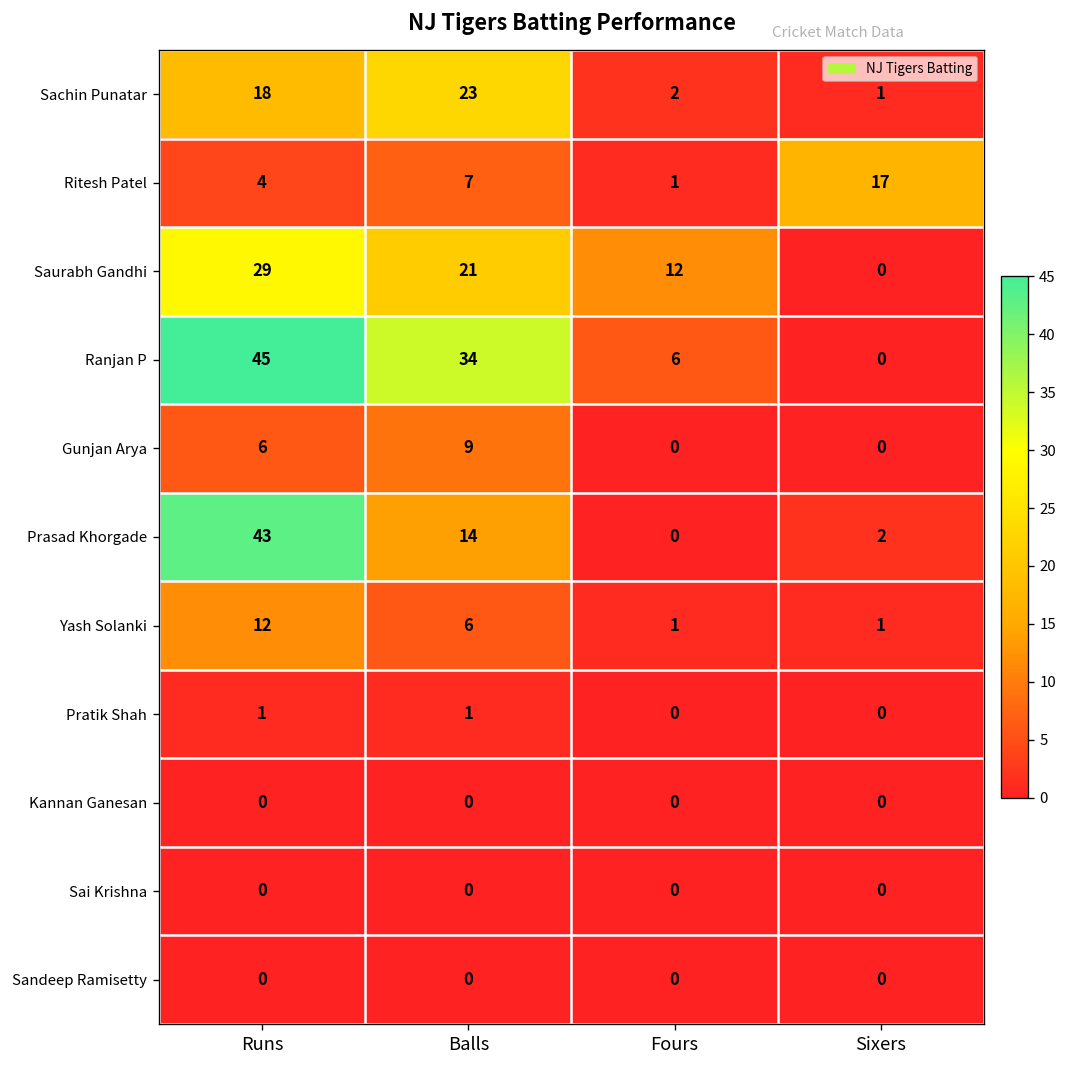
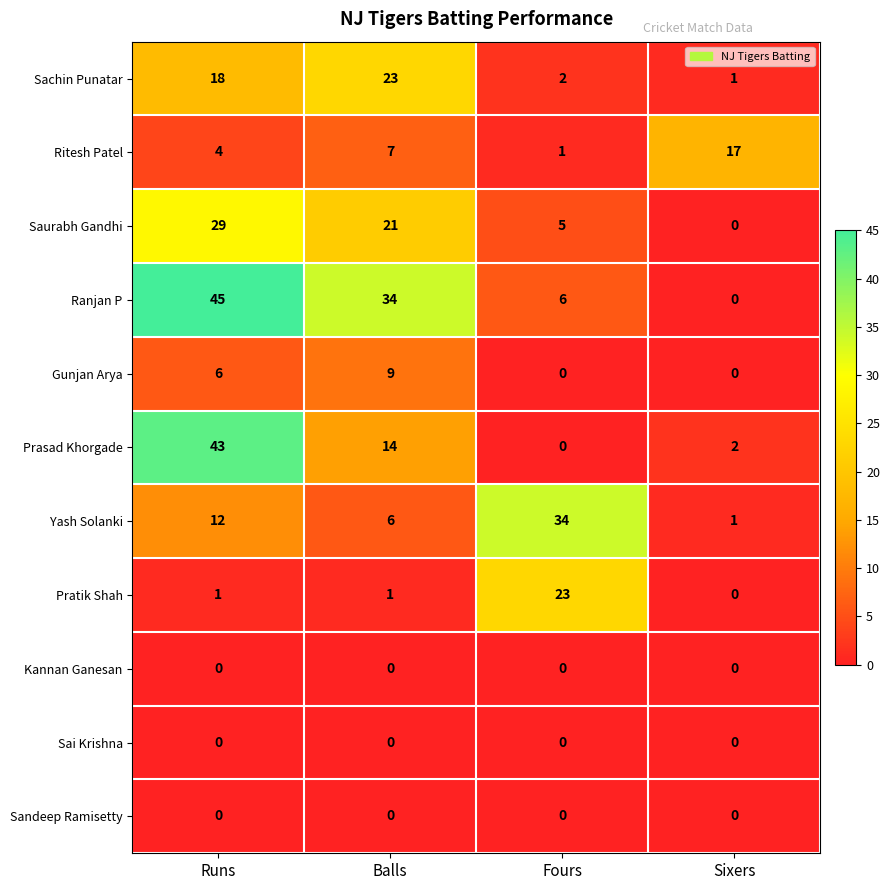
Saurabh Gandhi, Fours: 12 -> 5
Yash Solanki, Fours: 1 -> 34
Pratik Shah, Fours: 0 -> 23
